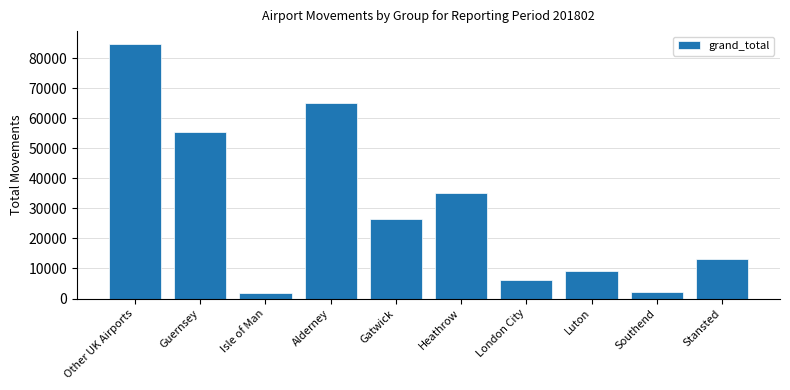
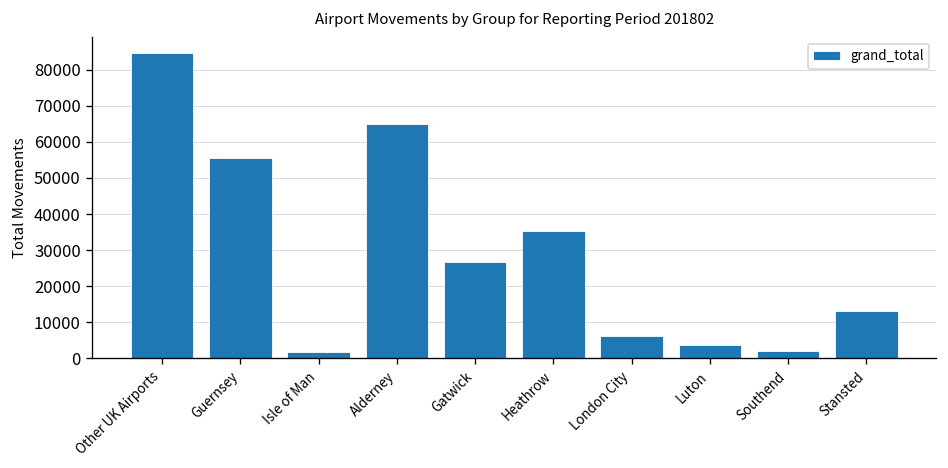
Luton: 9000 -> 4000
